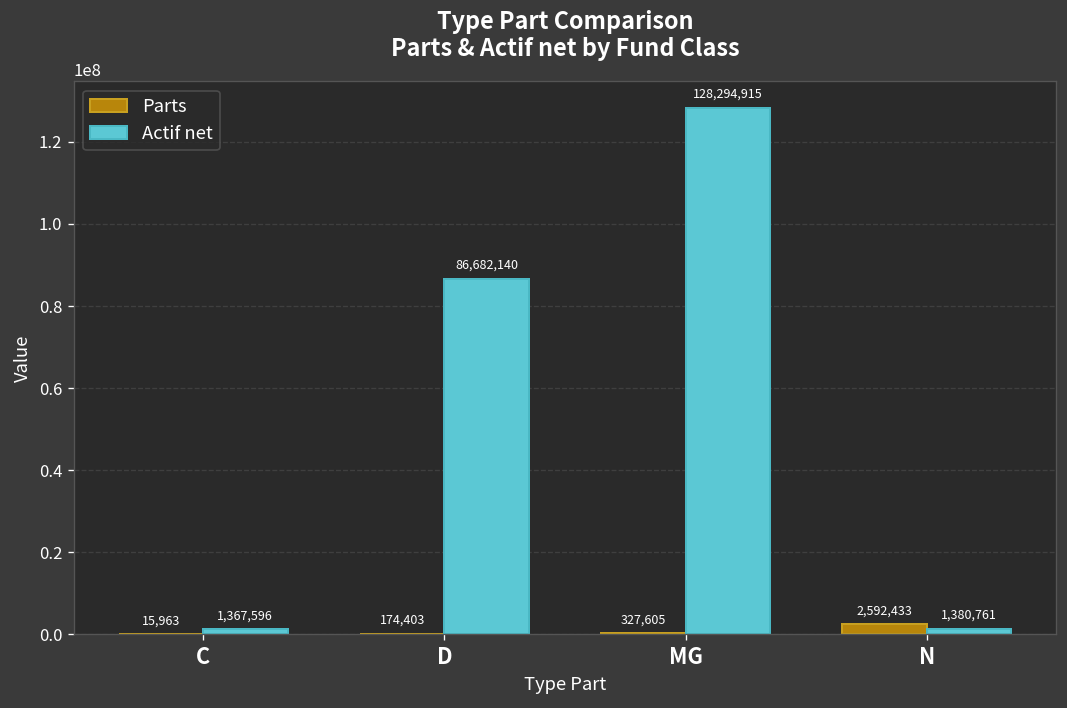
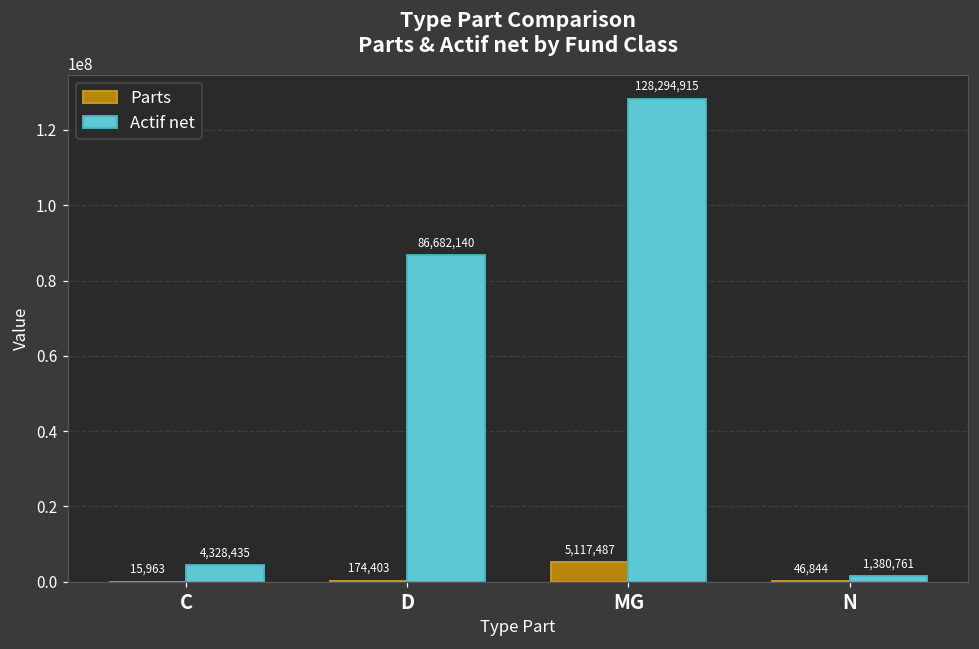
Actif net, C: 1,367,596 -> 4,328,435
Parts, MG: 327,605 -> 5,117,487
Parts, N: 2,592,433 -> 46,844
